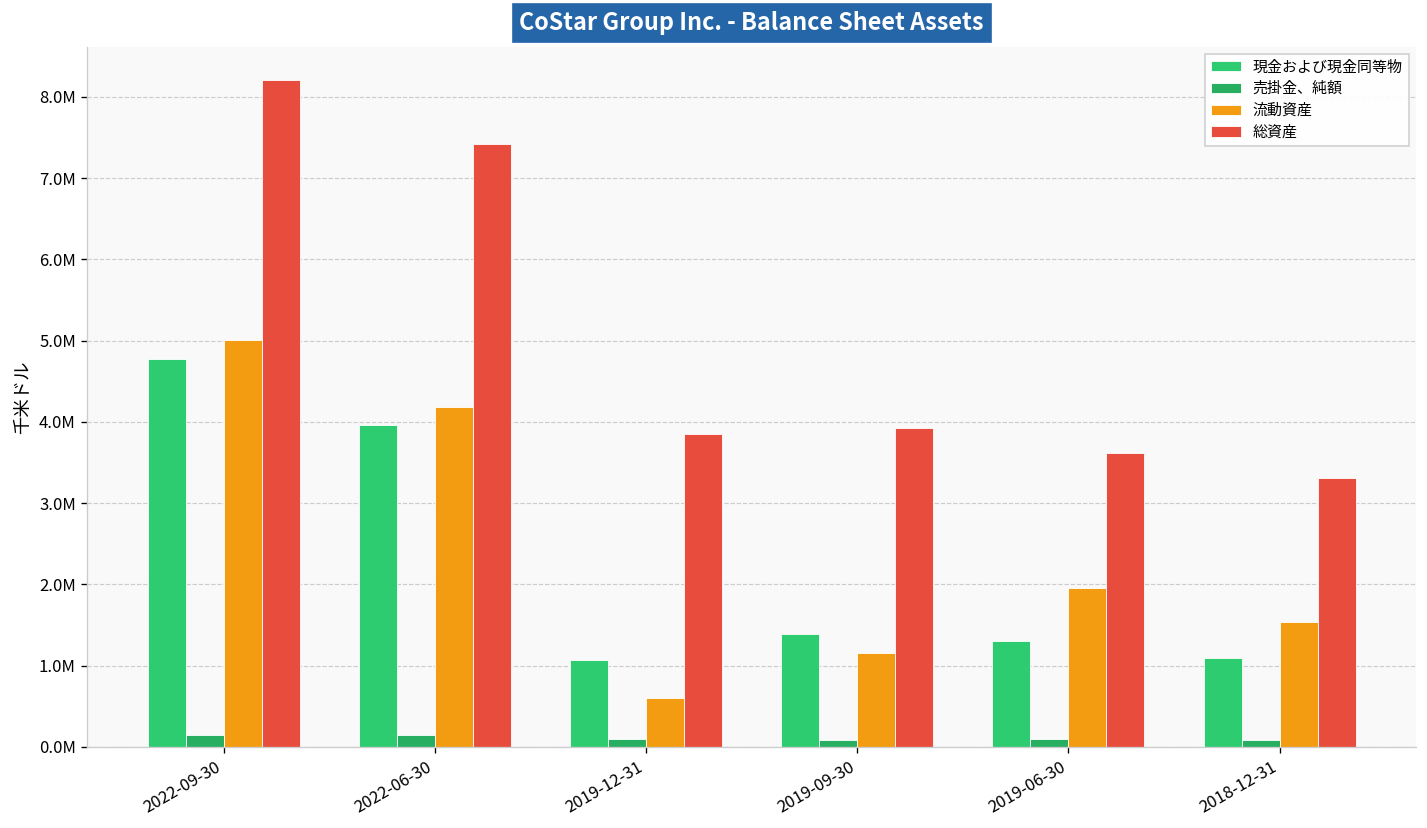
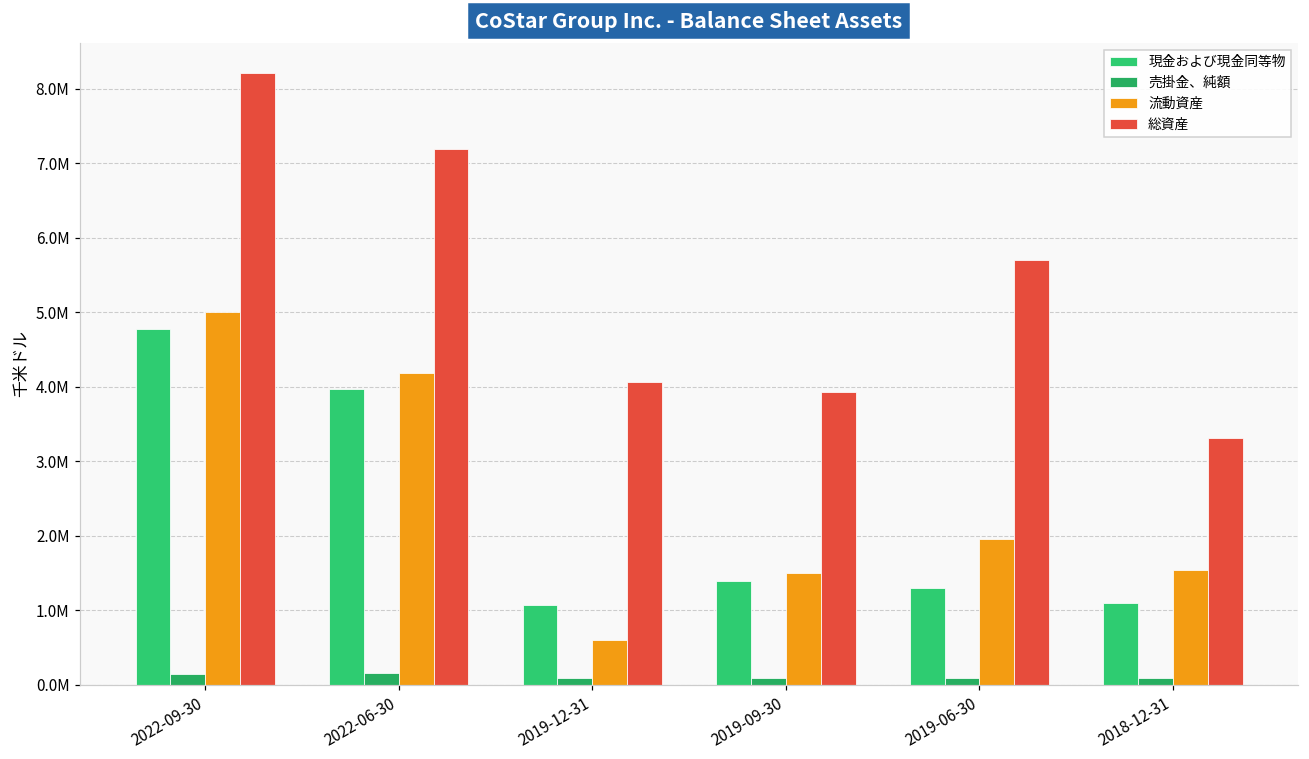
総資産, 2022-06-30: 7400000 -> 7200000
総資産, 2019-12-31: 3900000 -> 4100000
流動資産, 2019-09-30: 1200000 -> 1500000
総資産, 2019-06-30: 3600000 -> 5700000
